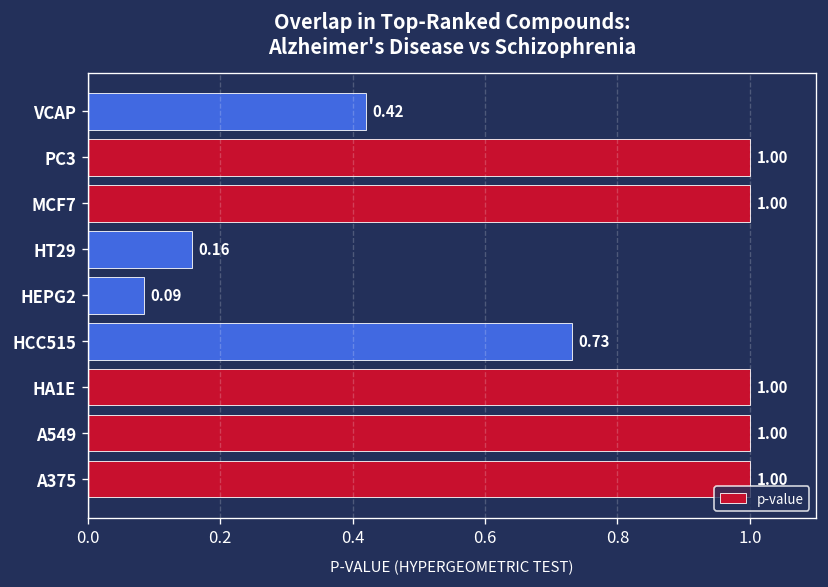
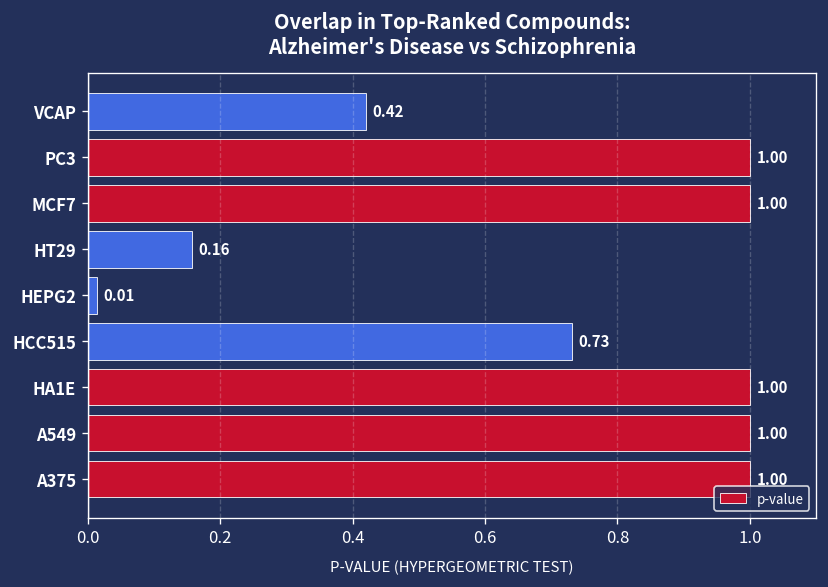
HEPG2: 0.09 -> 0.01
